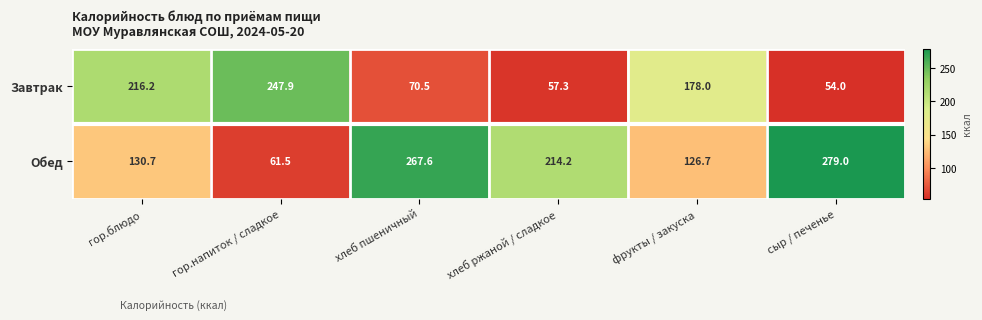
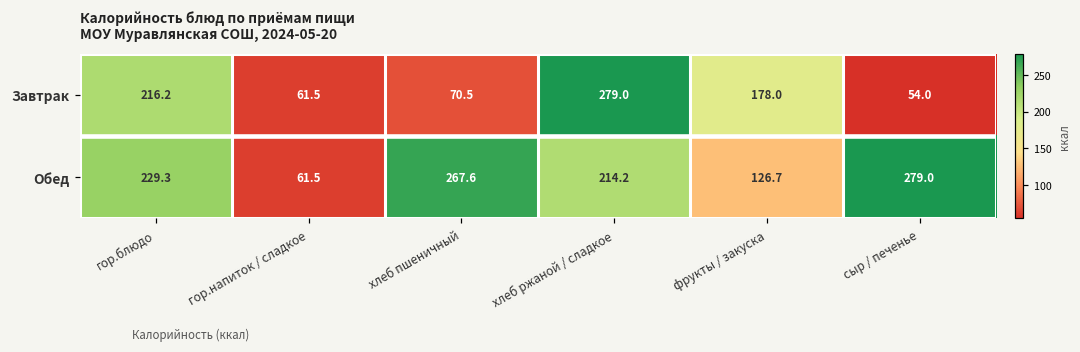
Завтрак, гор.напиток / сладкое: 247.9 -> 61.5
Завтрак, хлеб ржаной / сладкое: 57.3 -> 279.0
Обед, гор.блюдо: 130.7 -> 229.3
